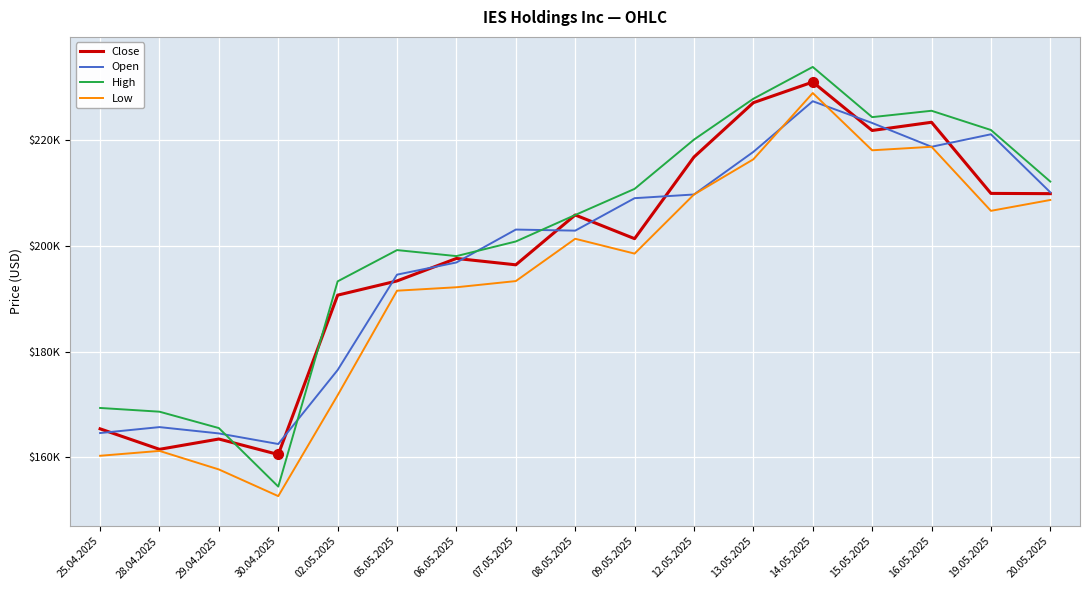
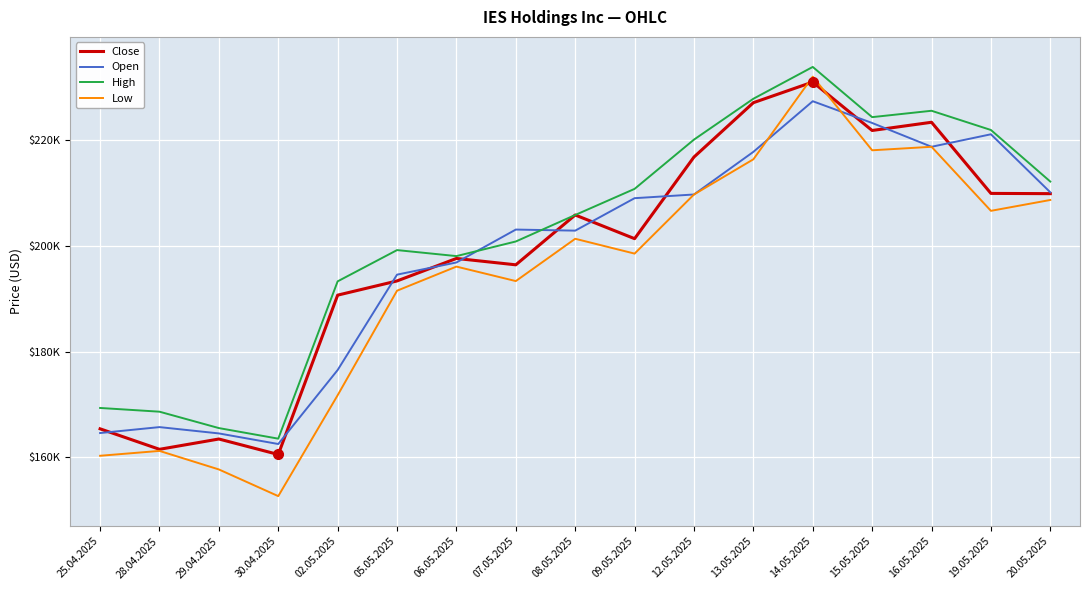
High, 30.04.2025: $154000 -> $164000
Low, 06.05.2025: $192000 -> $196000
Low, 14.05.2025: $229000 -> $232000
